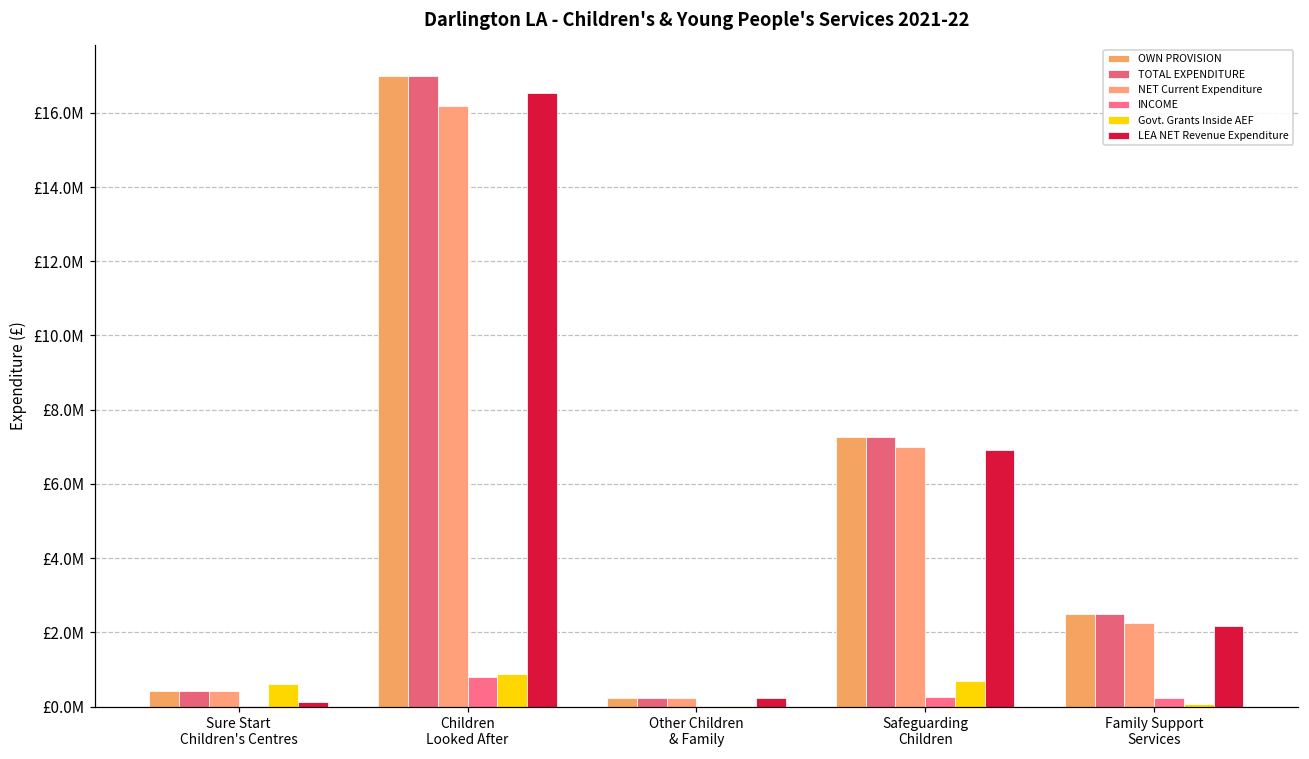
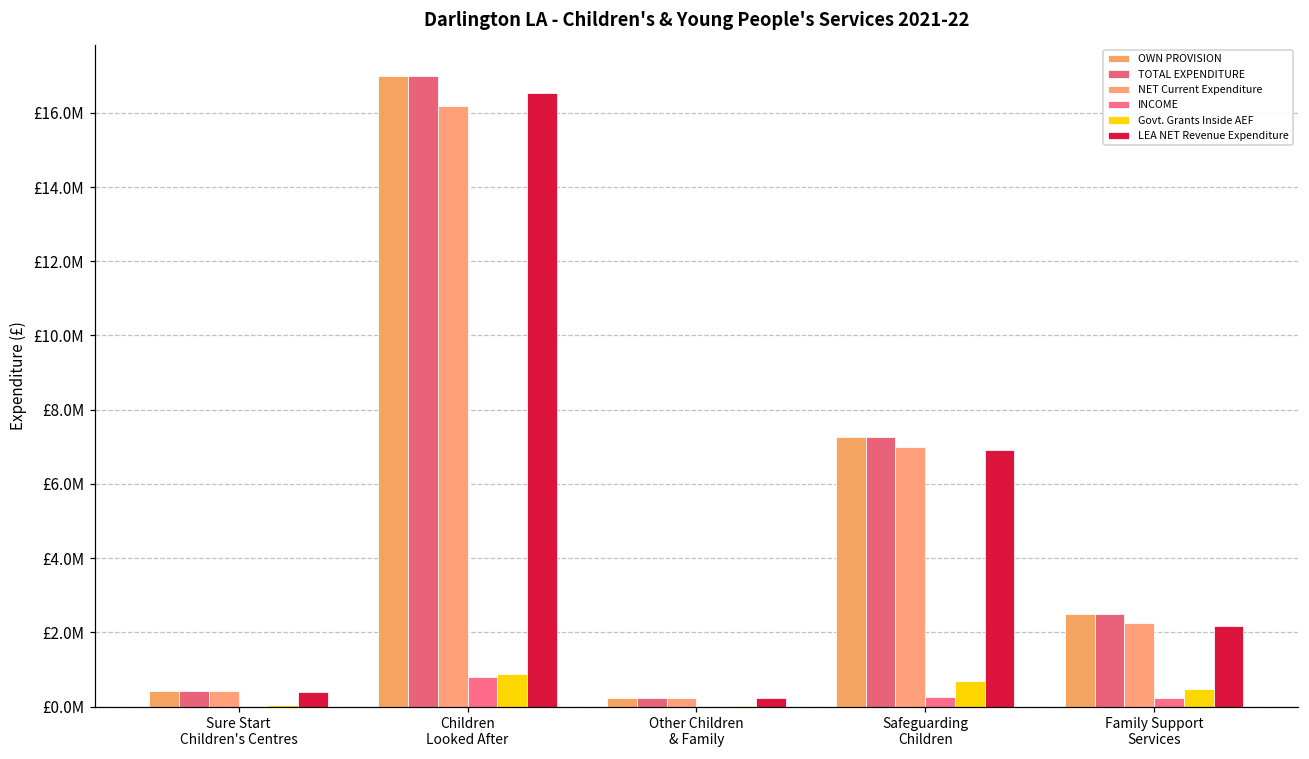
Govt. Grants Inside AEF, Sure Start Children's Centres: £600000 -> £0
LEA NET Revenue Expenditure, Sure Start Children's Centres: £100000 -> £400000
Govt. Grants Inside AEF, Family Support Services: £100000 -> £500000
